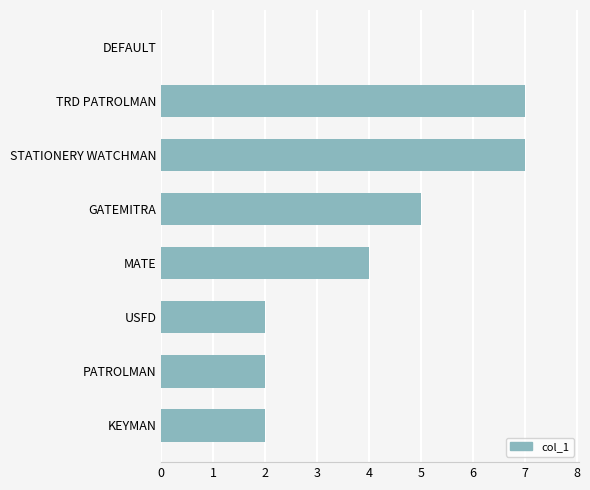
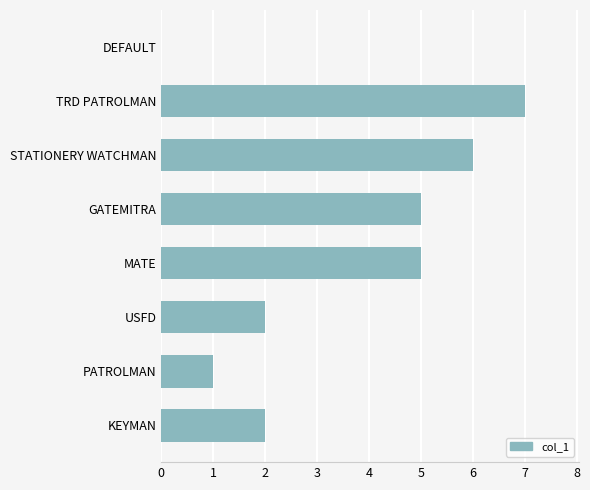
STATIONERY WATCHMAN: 7 -> 6
MATE: 4 -> 5
PATROLMAN: 2 -> 1
